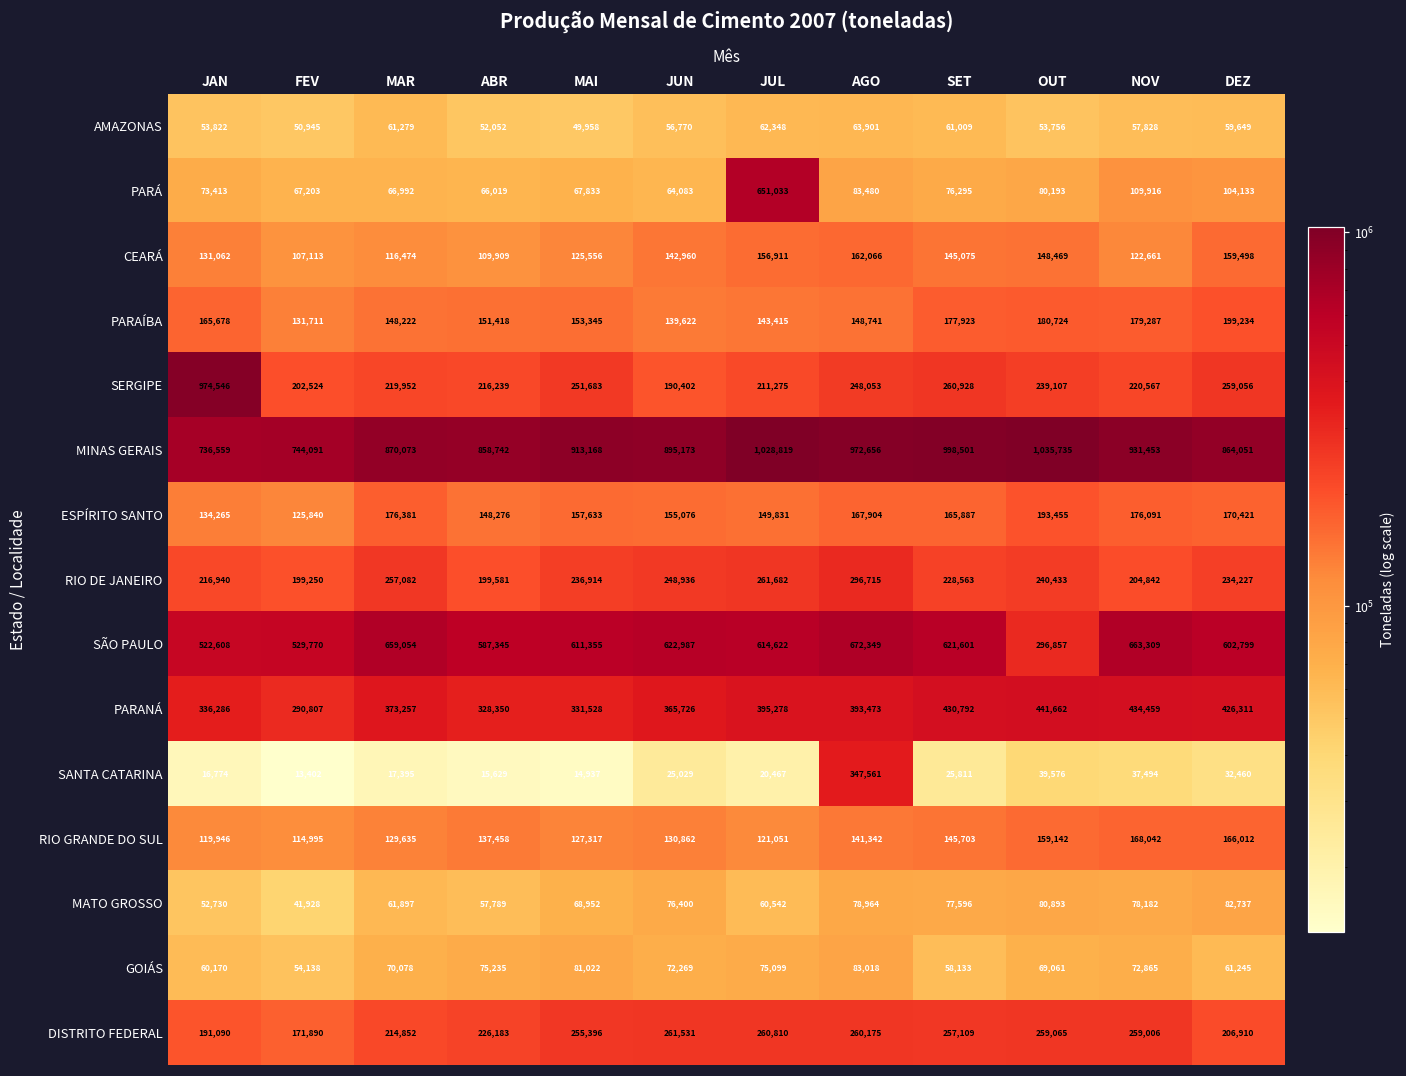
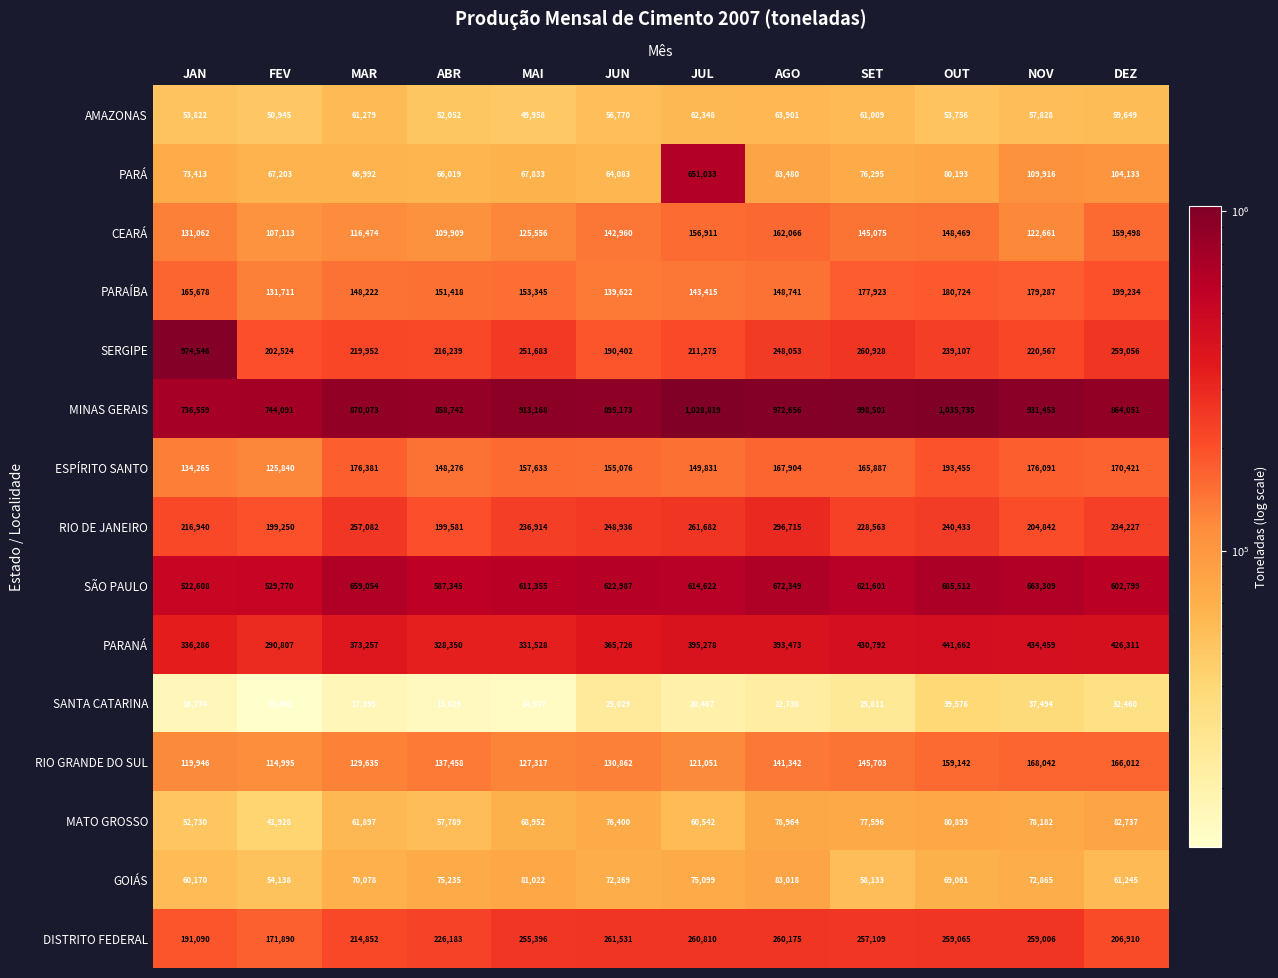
SÃO PAULO, OUT: 296,857 -> 685,512
SANTA CATARINA, AGO: 347,561 -> 22,738
